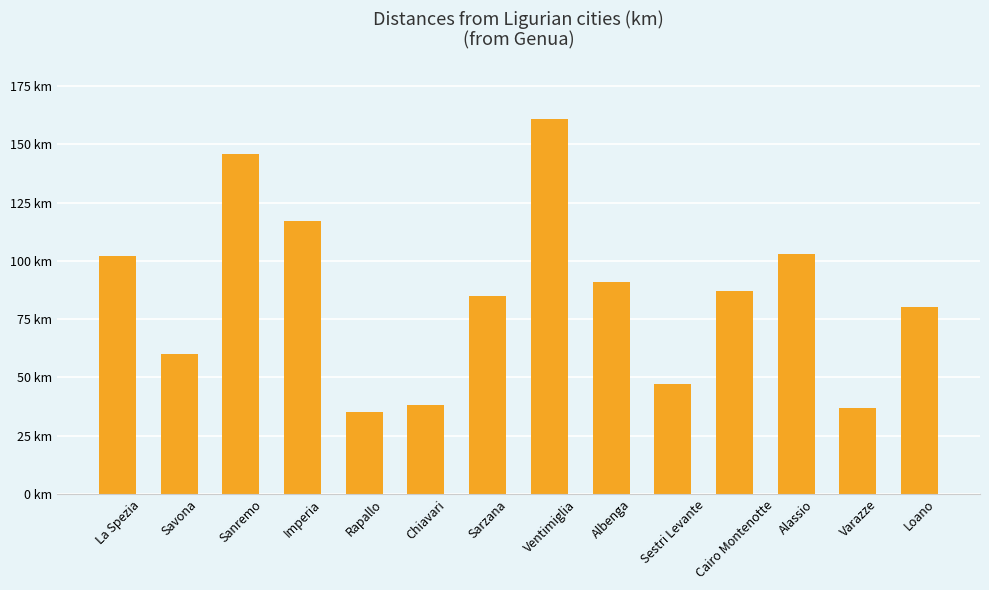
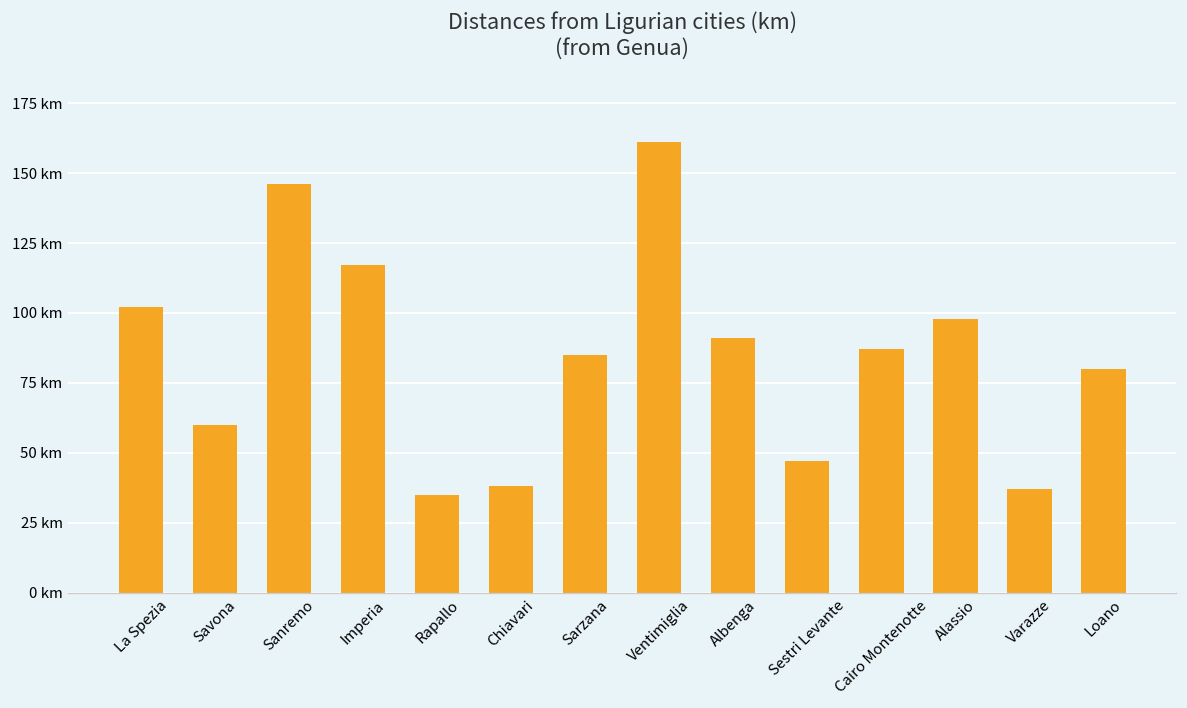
Alassio: 103 km -> 98 km
